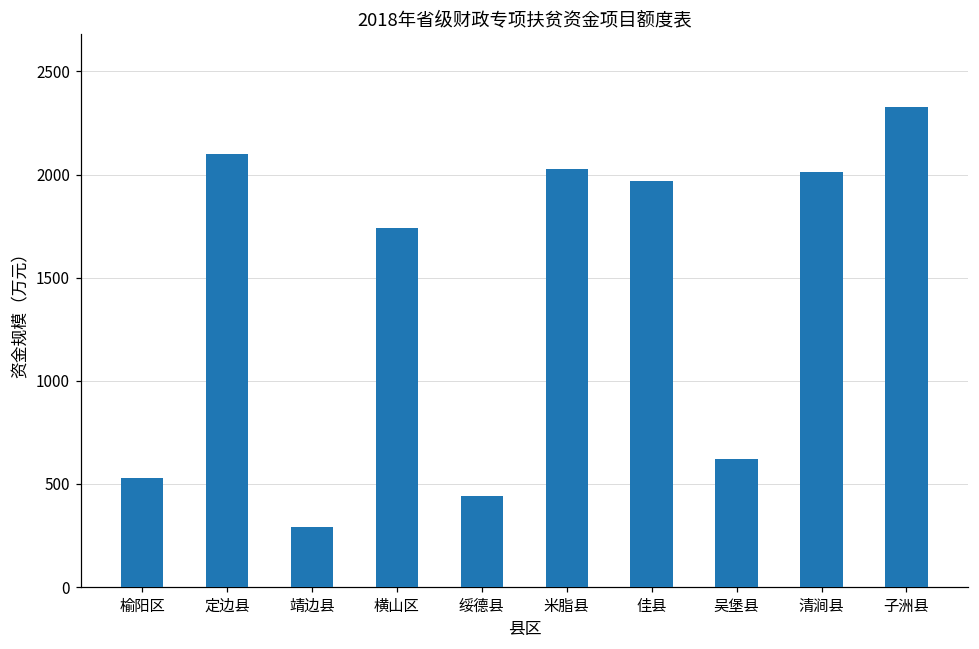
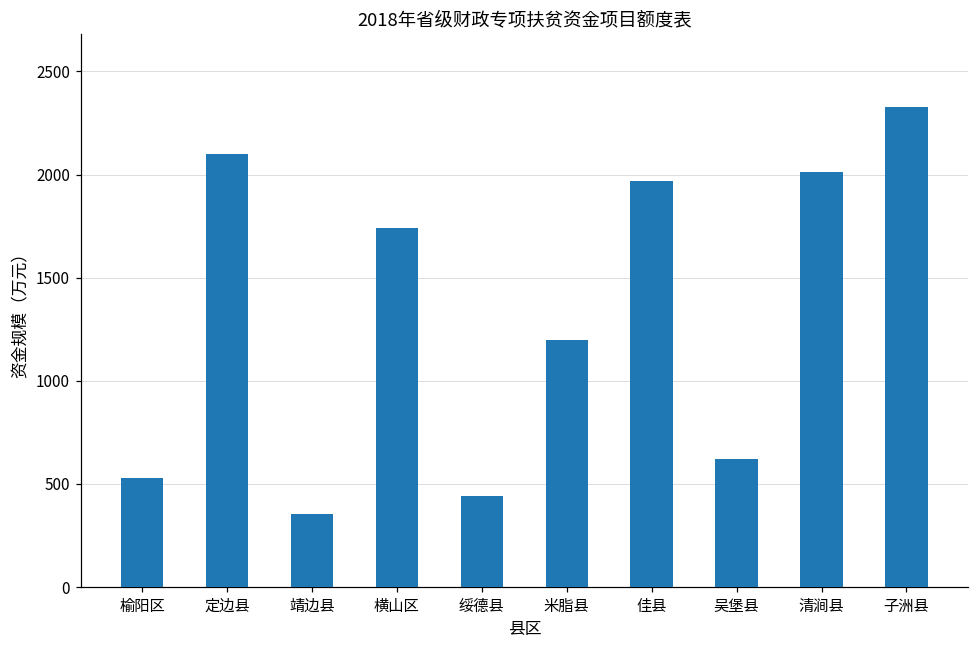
靖边县: 290 -> 350
米脂县: 2030 -> 1200
